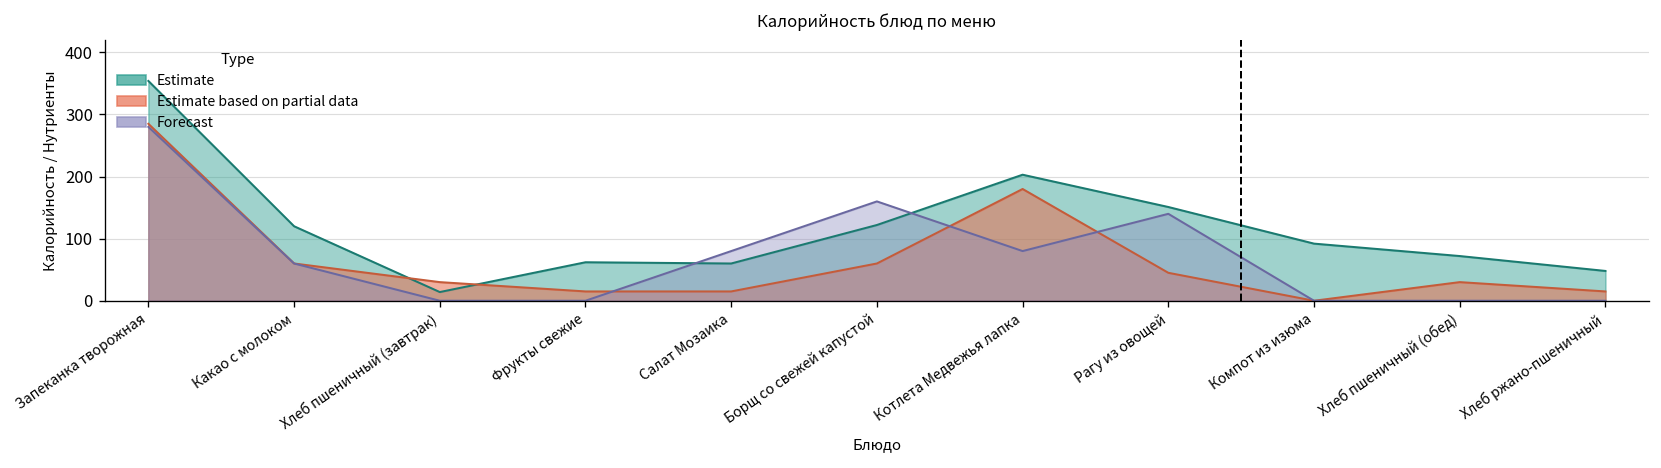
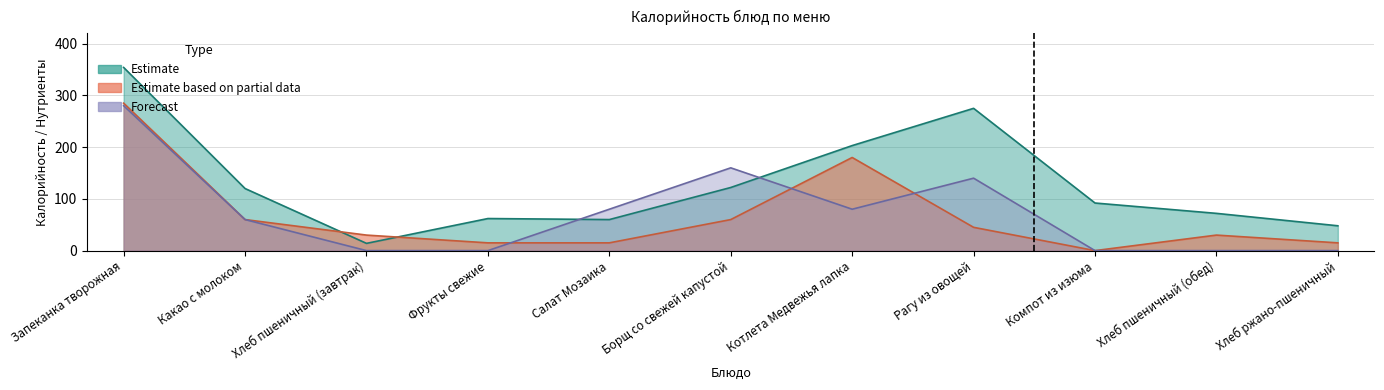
Estimate, Рагу из овощей: 150 -> 280
